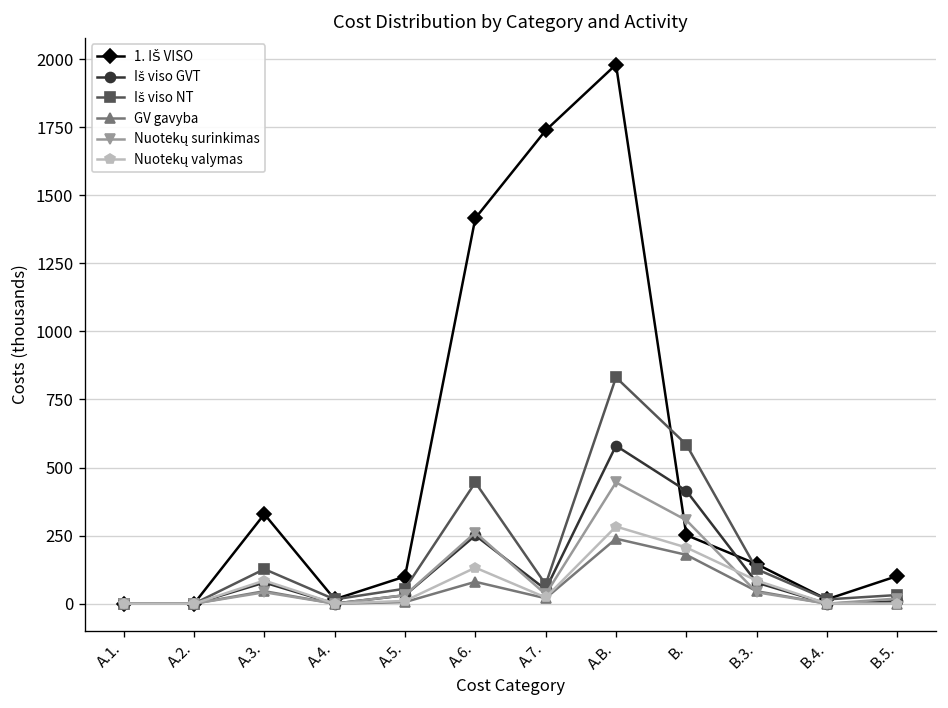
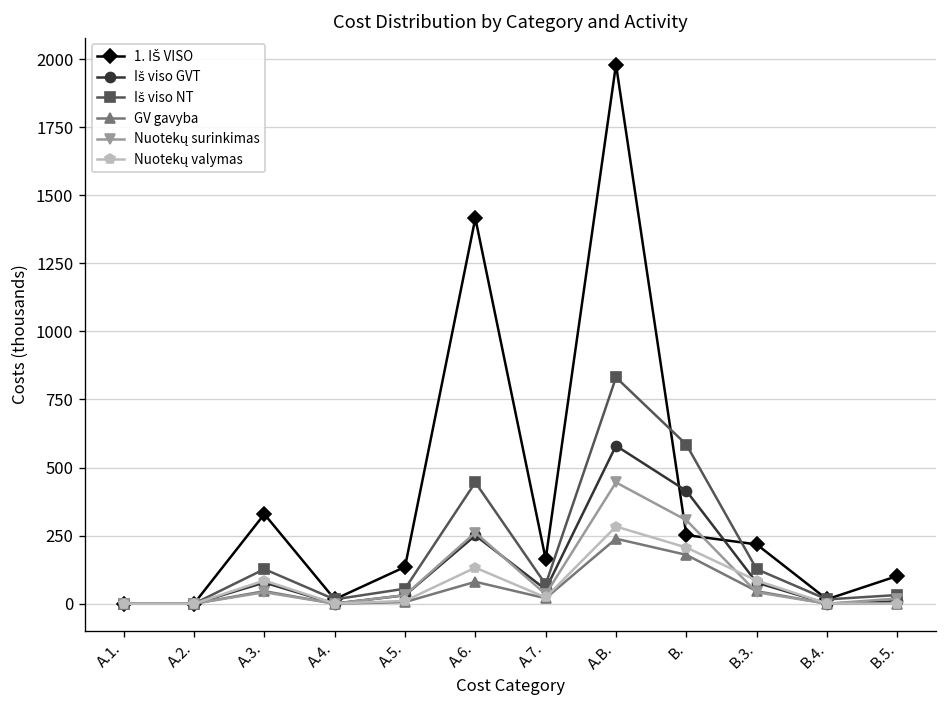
1. IŠ VISO, A.5.: 100 -> 140
1. IŠ VISO, A.7.: 1740 -> 160
1. IŠ VISO, B.3.: 150 -> 220
